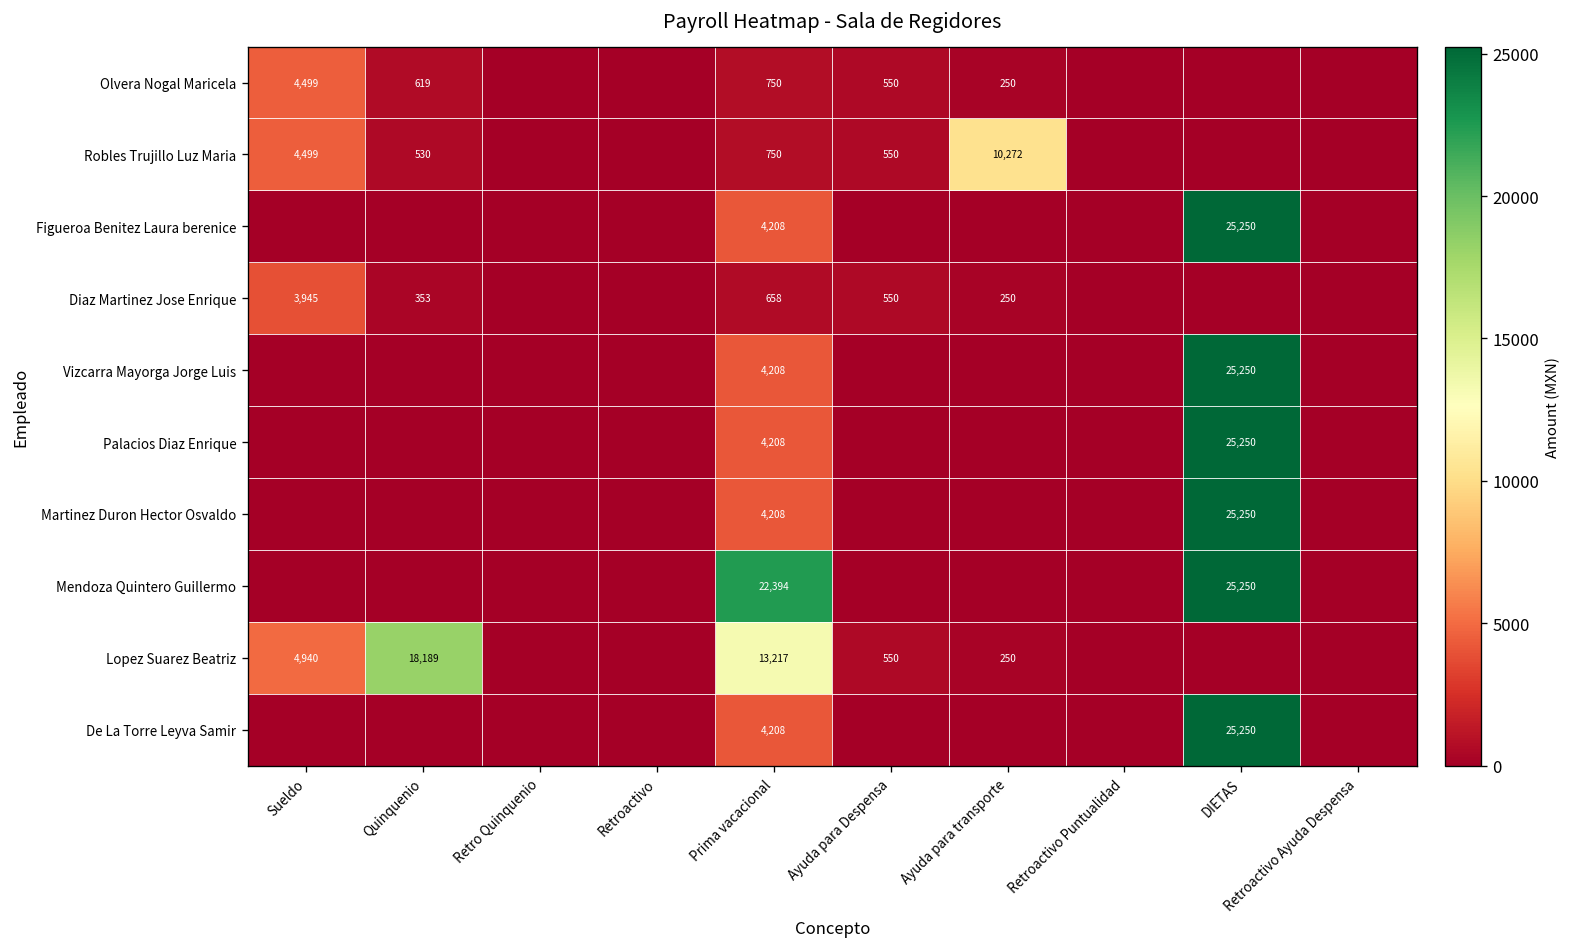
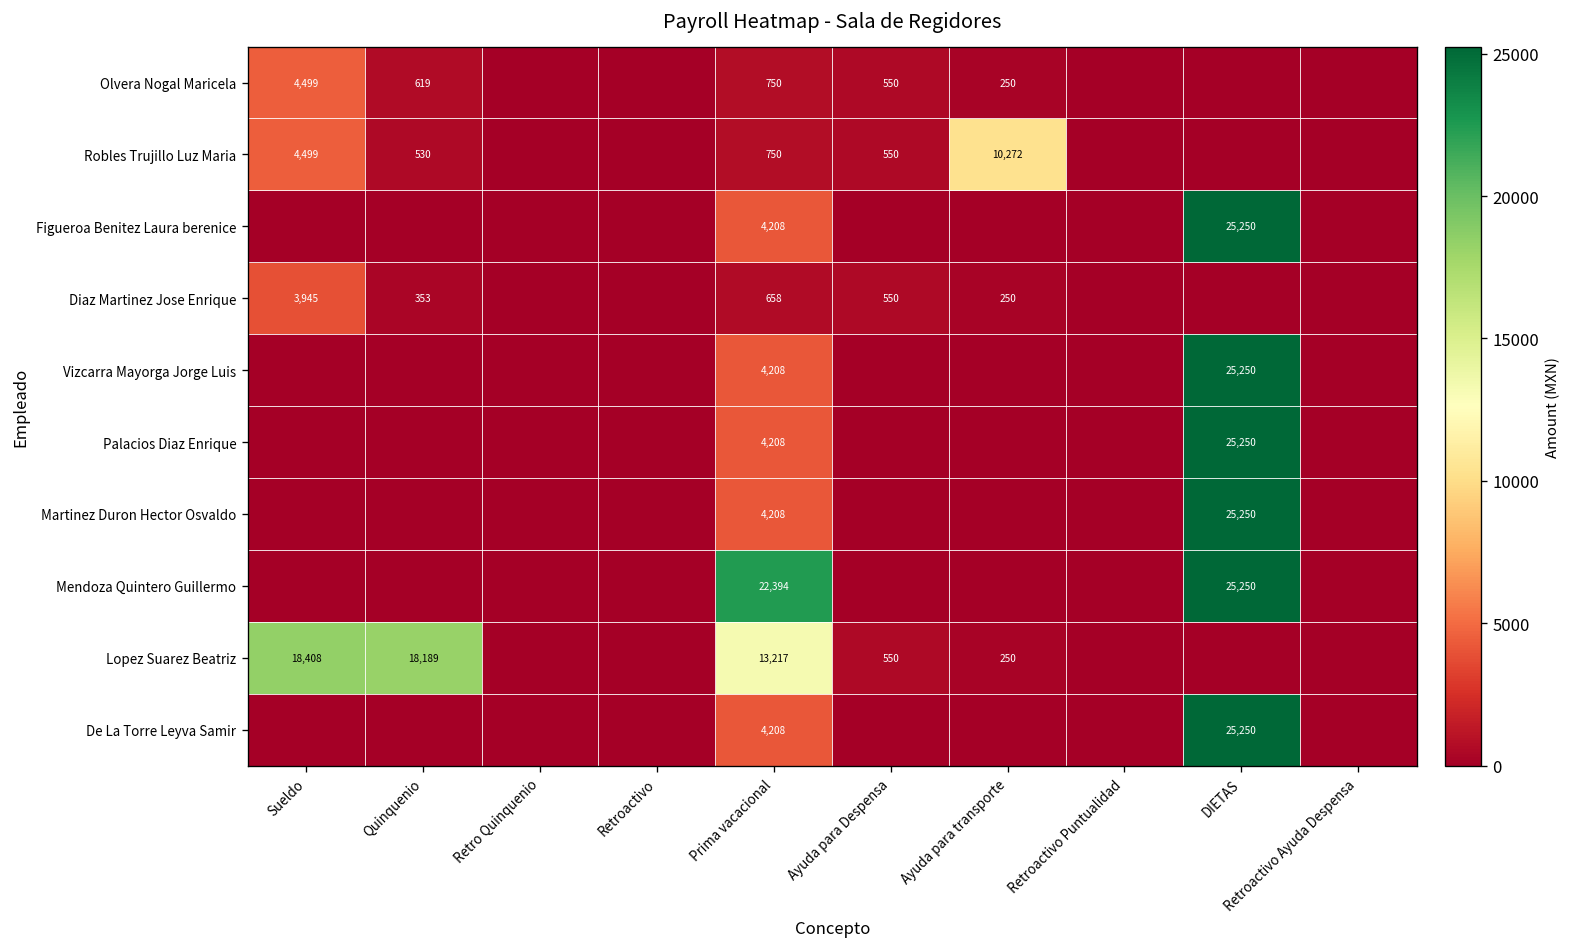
Lopez Suarez Beatriz, Sueldo: 4,940 -> 18,408
